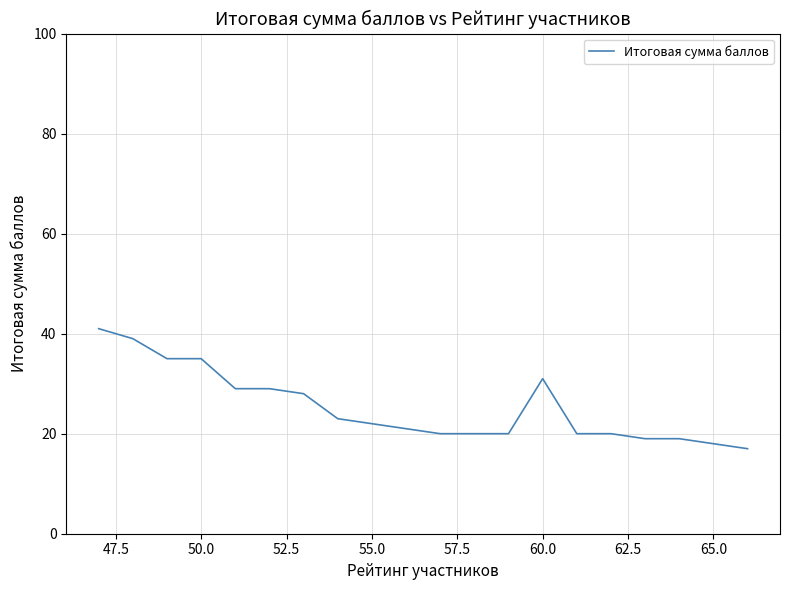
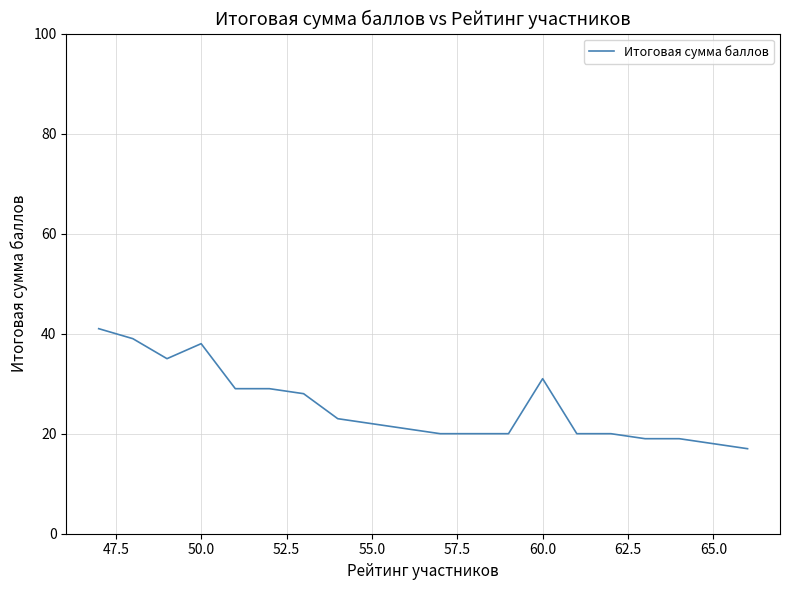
50.0: 35 -> 38
